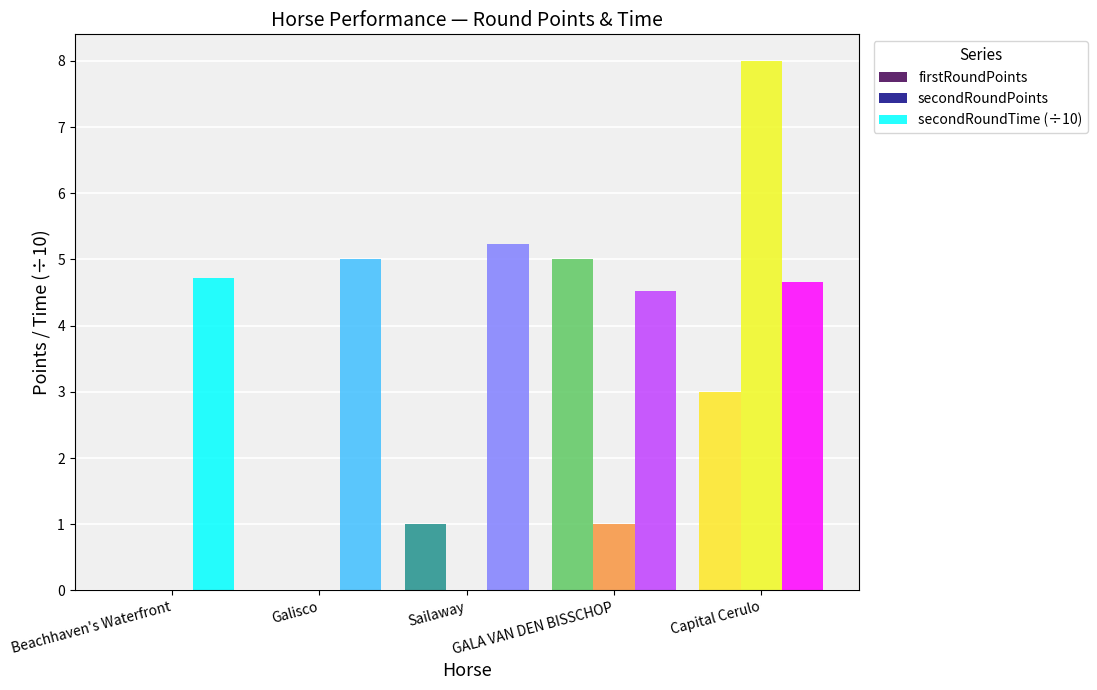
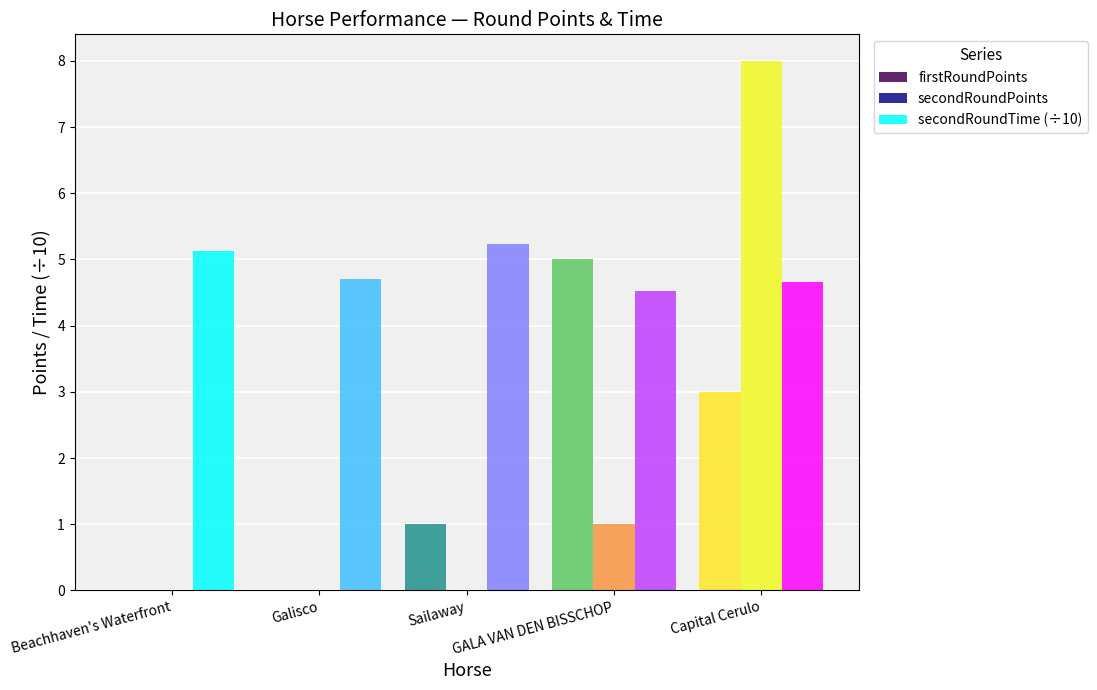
secondRoundTime (÷10), Beachhaven's Waterfront: 4.7 -> 5.1
secondRoundTime (÷10), Galisco: 5.0 -> 4.7
